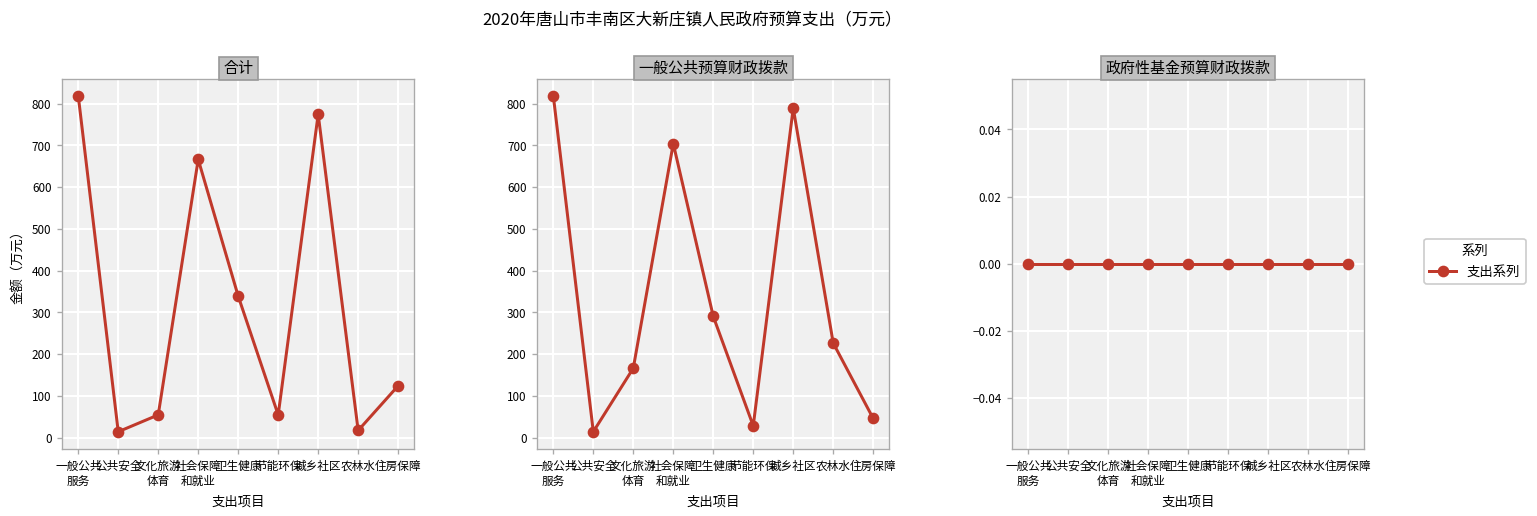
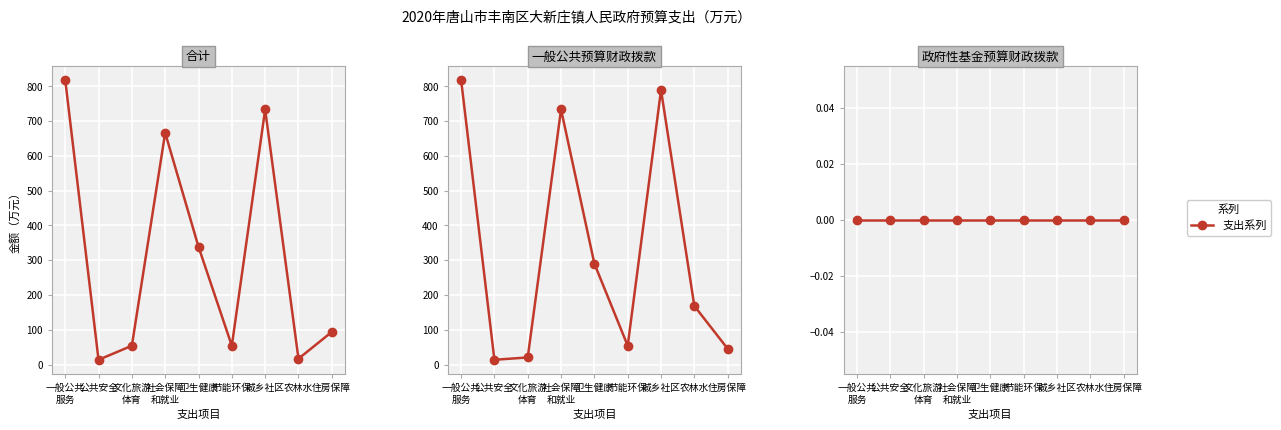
合计, 城乡社区: 770 -> 730
合计, 住房保障: 120 -> 90
一般公共预算财政拨款, 文化旅游 体育: 170 -> 20
一般公共预算财政拨款, 社会保障 和就业: 700 -> 730
一般公共预算财政拨款, 节能环保: 30 -> 50
一般公共预算财政拨款, 农林水: 230 -> 170
